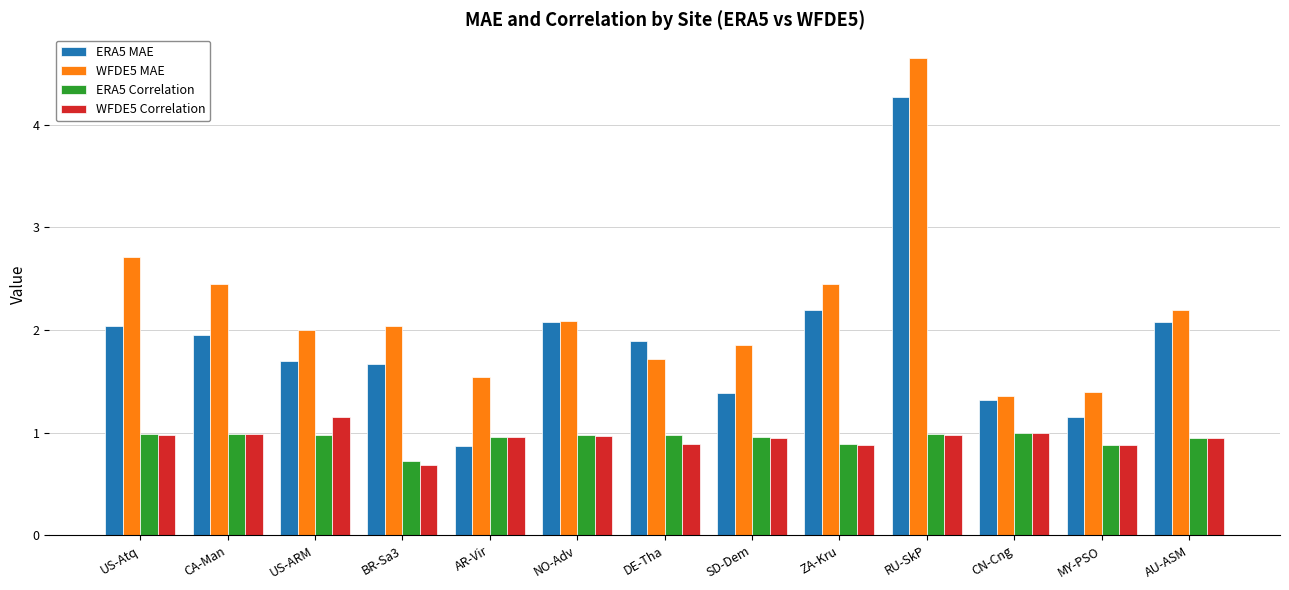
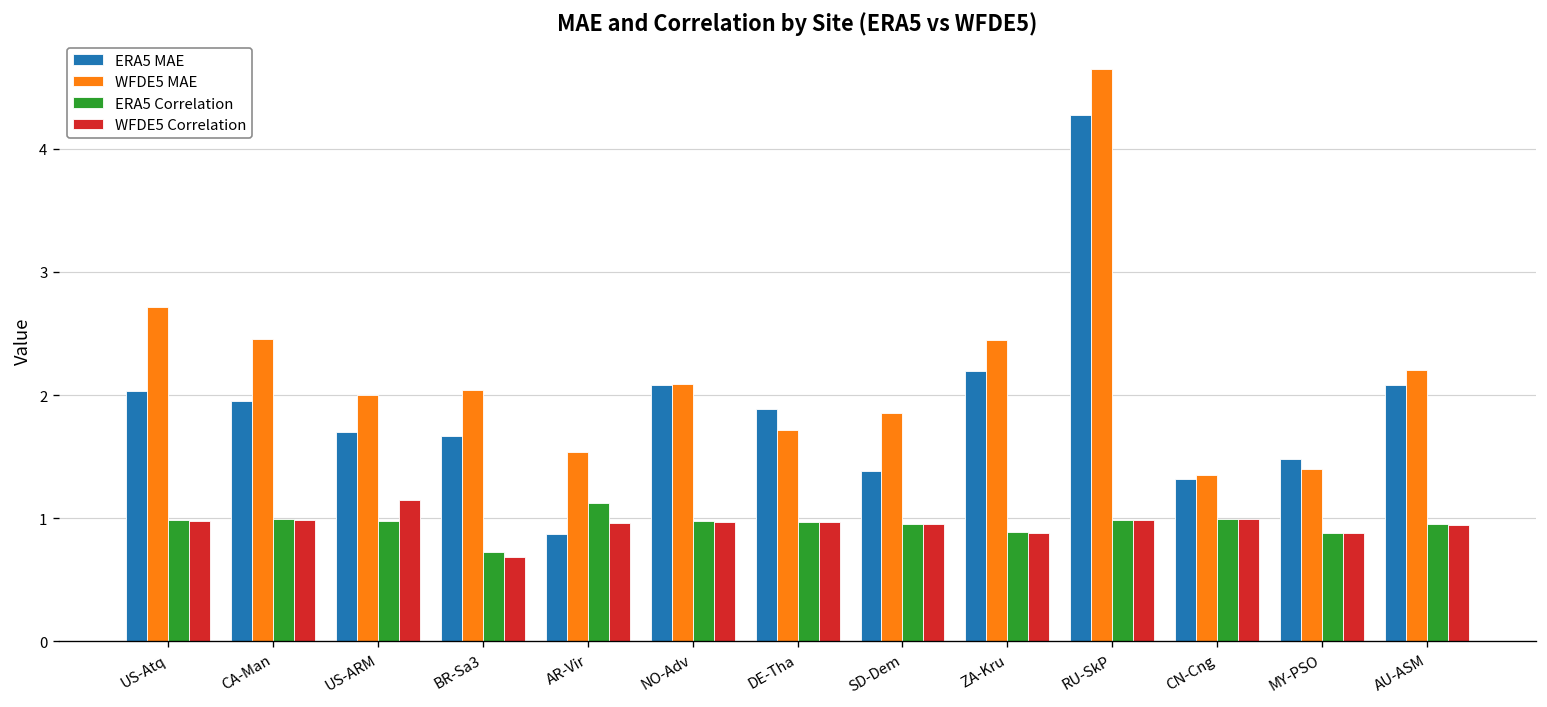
ERA5 Correlation, AR-Vir: 0.96 -> 1.13
WFDE5 Correlation, DE-Tha: 0.89 -> 0.97
ERA5 MAE, MY-PSO: 1.16 -> 1.48
